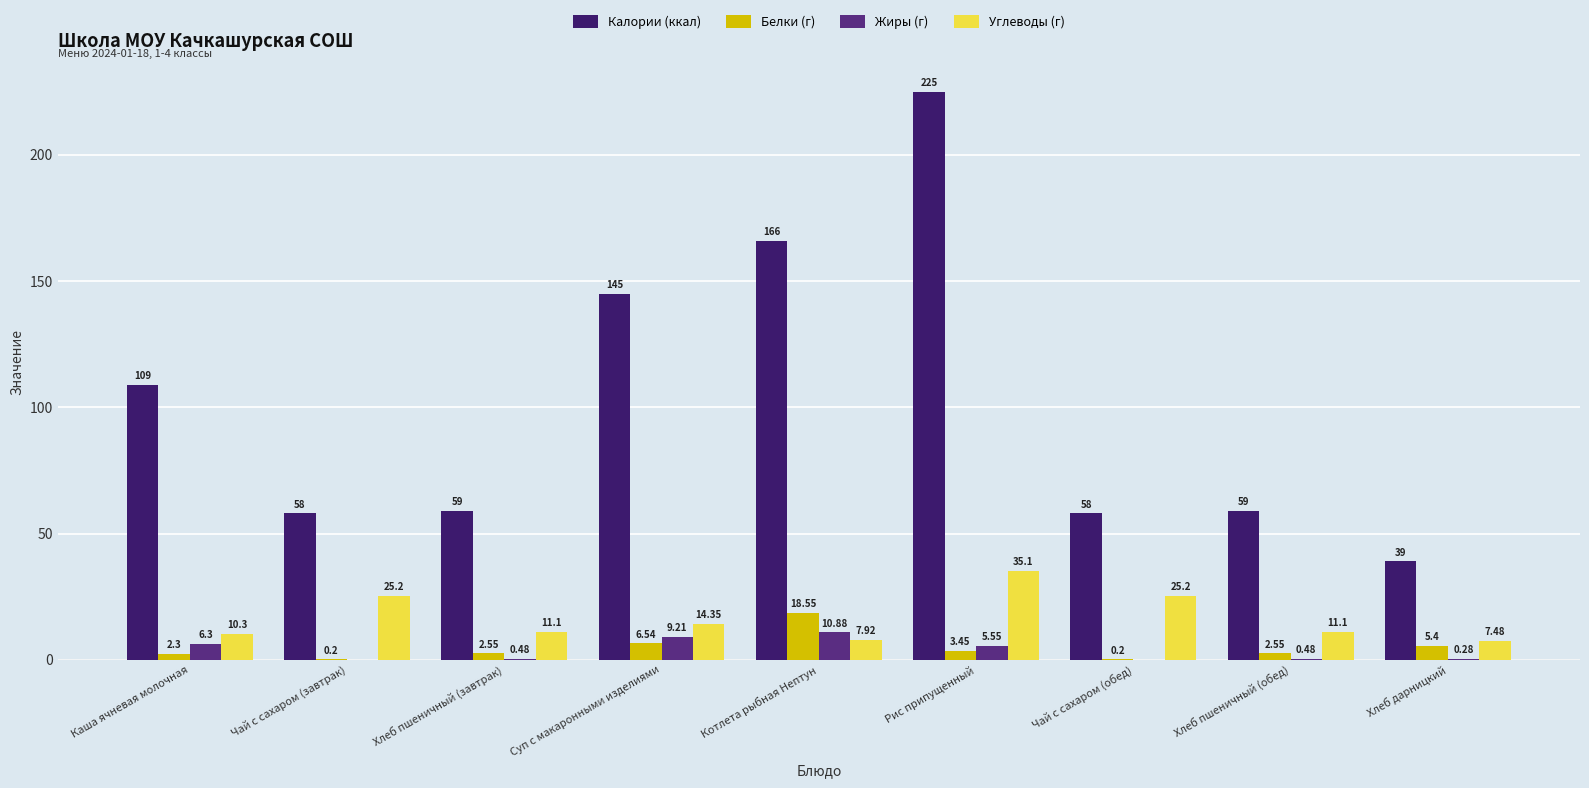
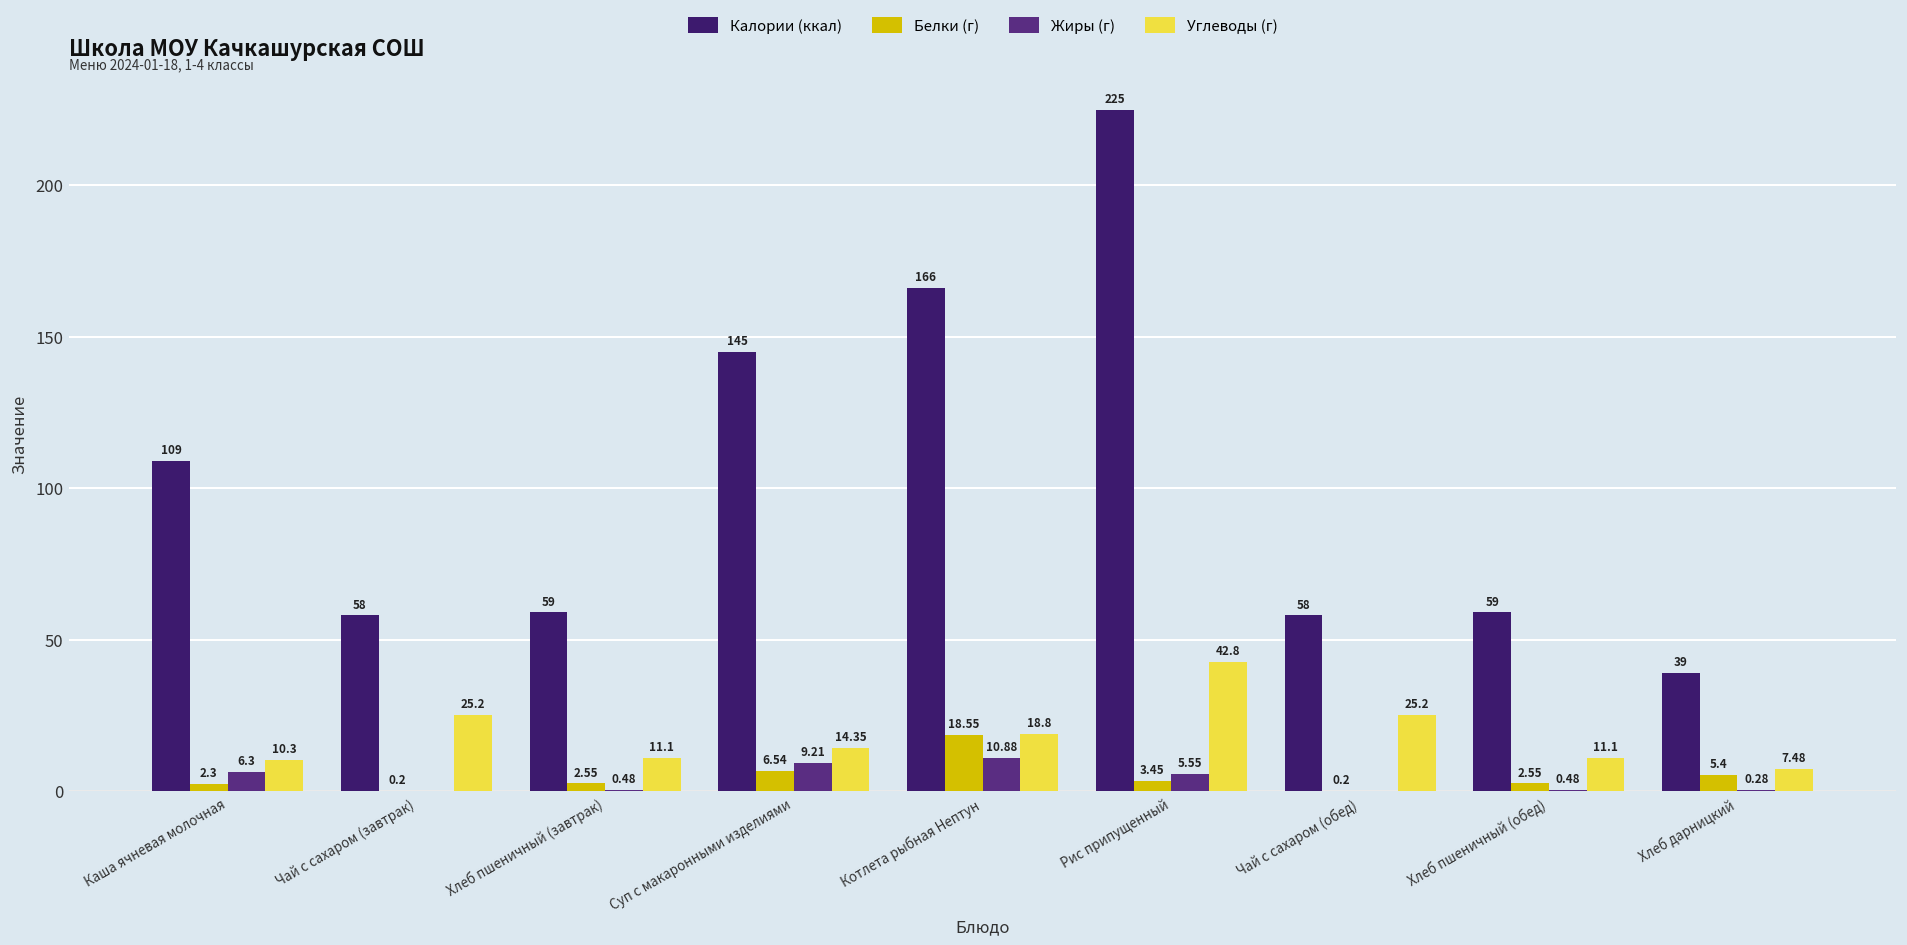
Углеводы (г), Котлета рыбная Нептун: 7.92 -> 18.8
Углеводы (г), Рис припущенный: 35.1 -> 42.8
